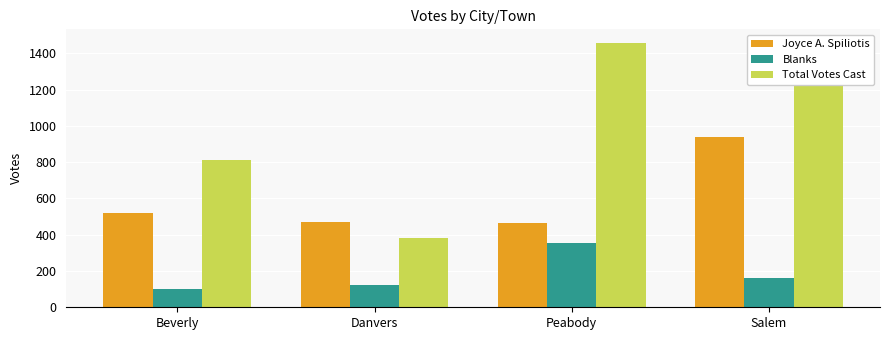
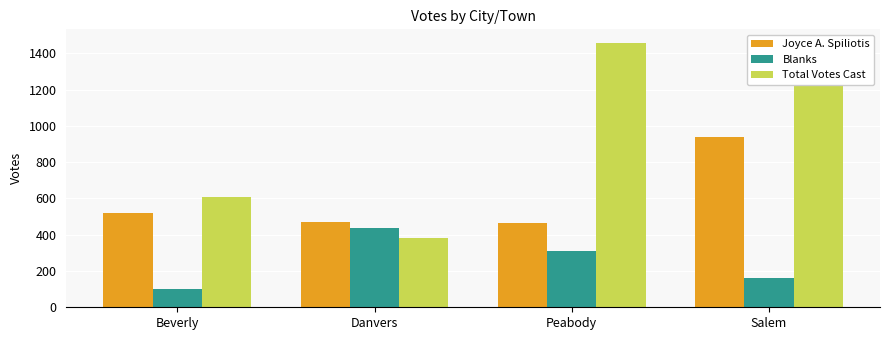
Total Votes Cast, Beverly: 820 -> 610
Blanks, Danvers: 120 -> 440
Blanks, Peabody: 350 -> 310
